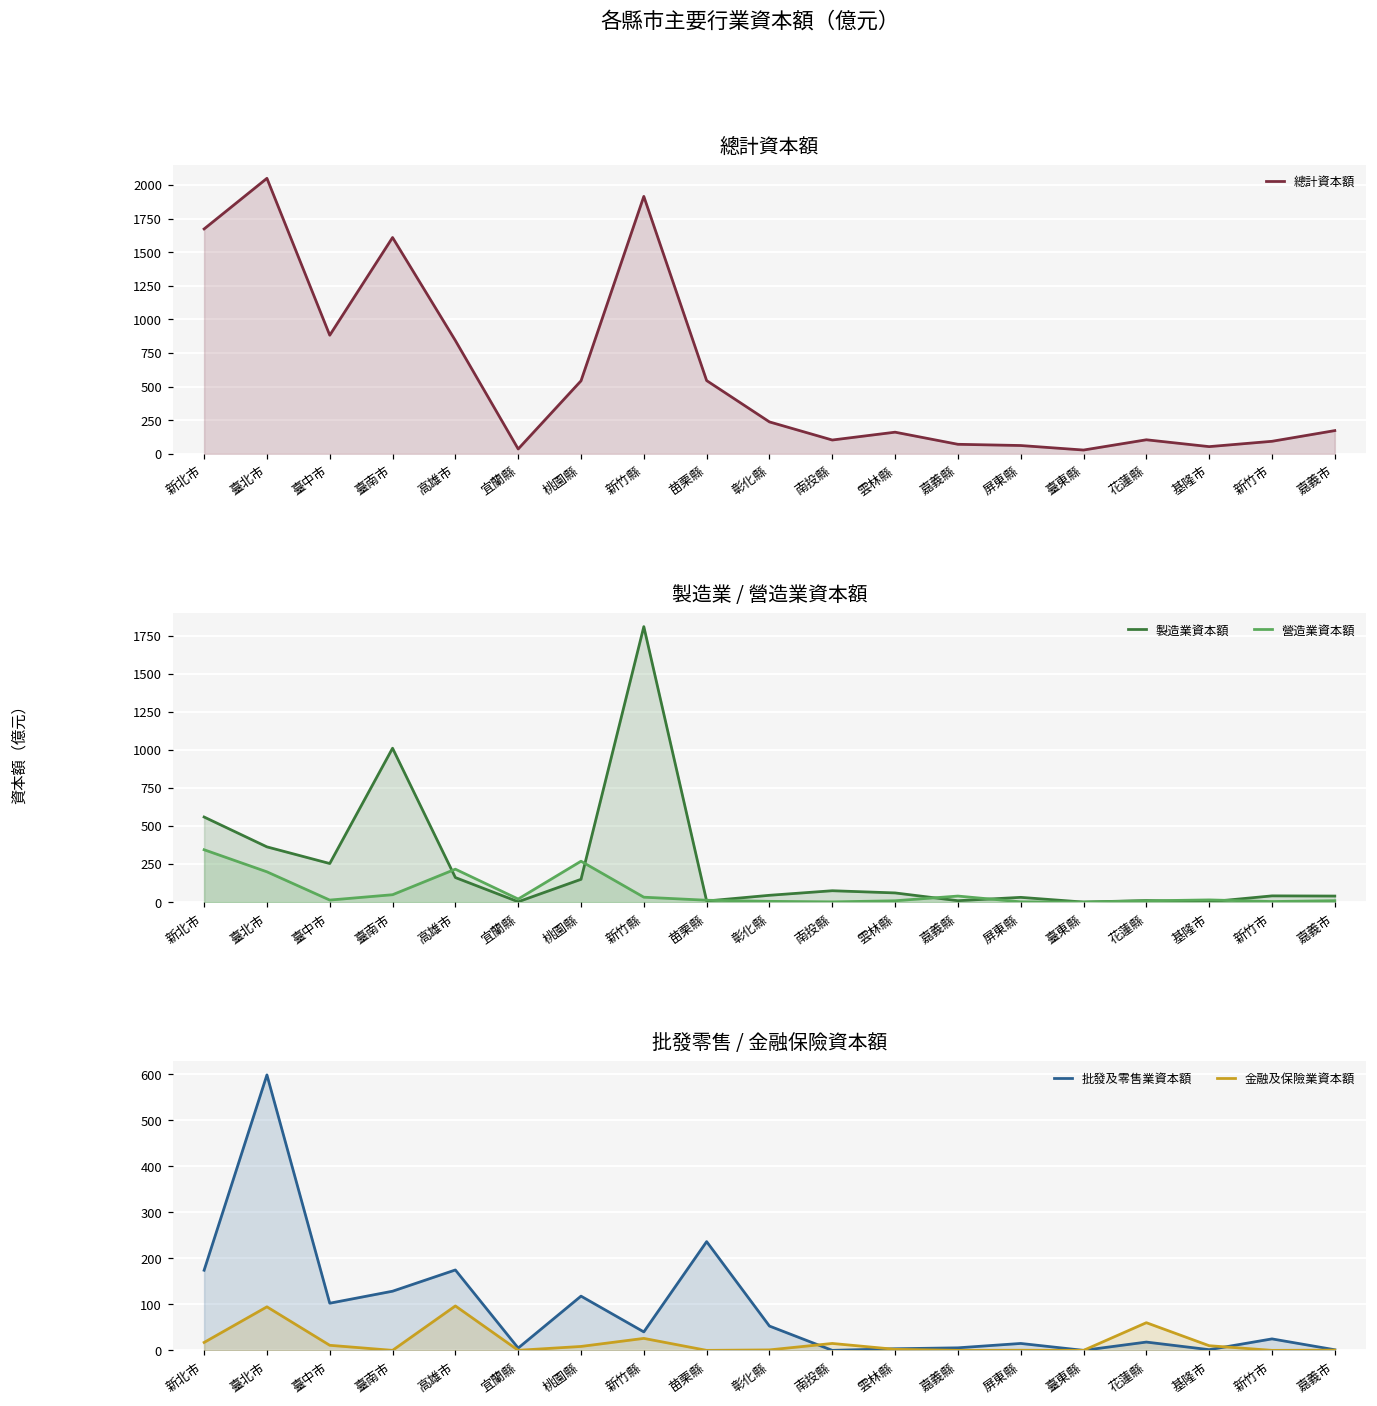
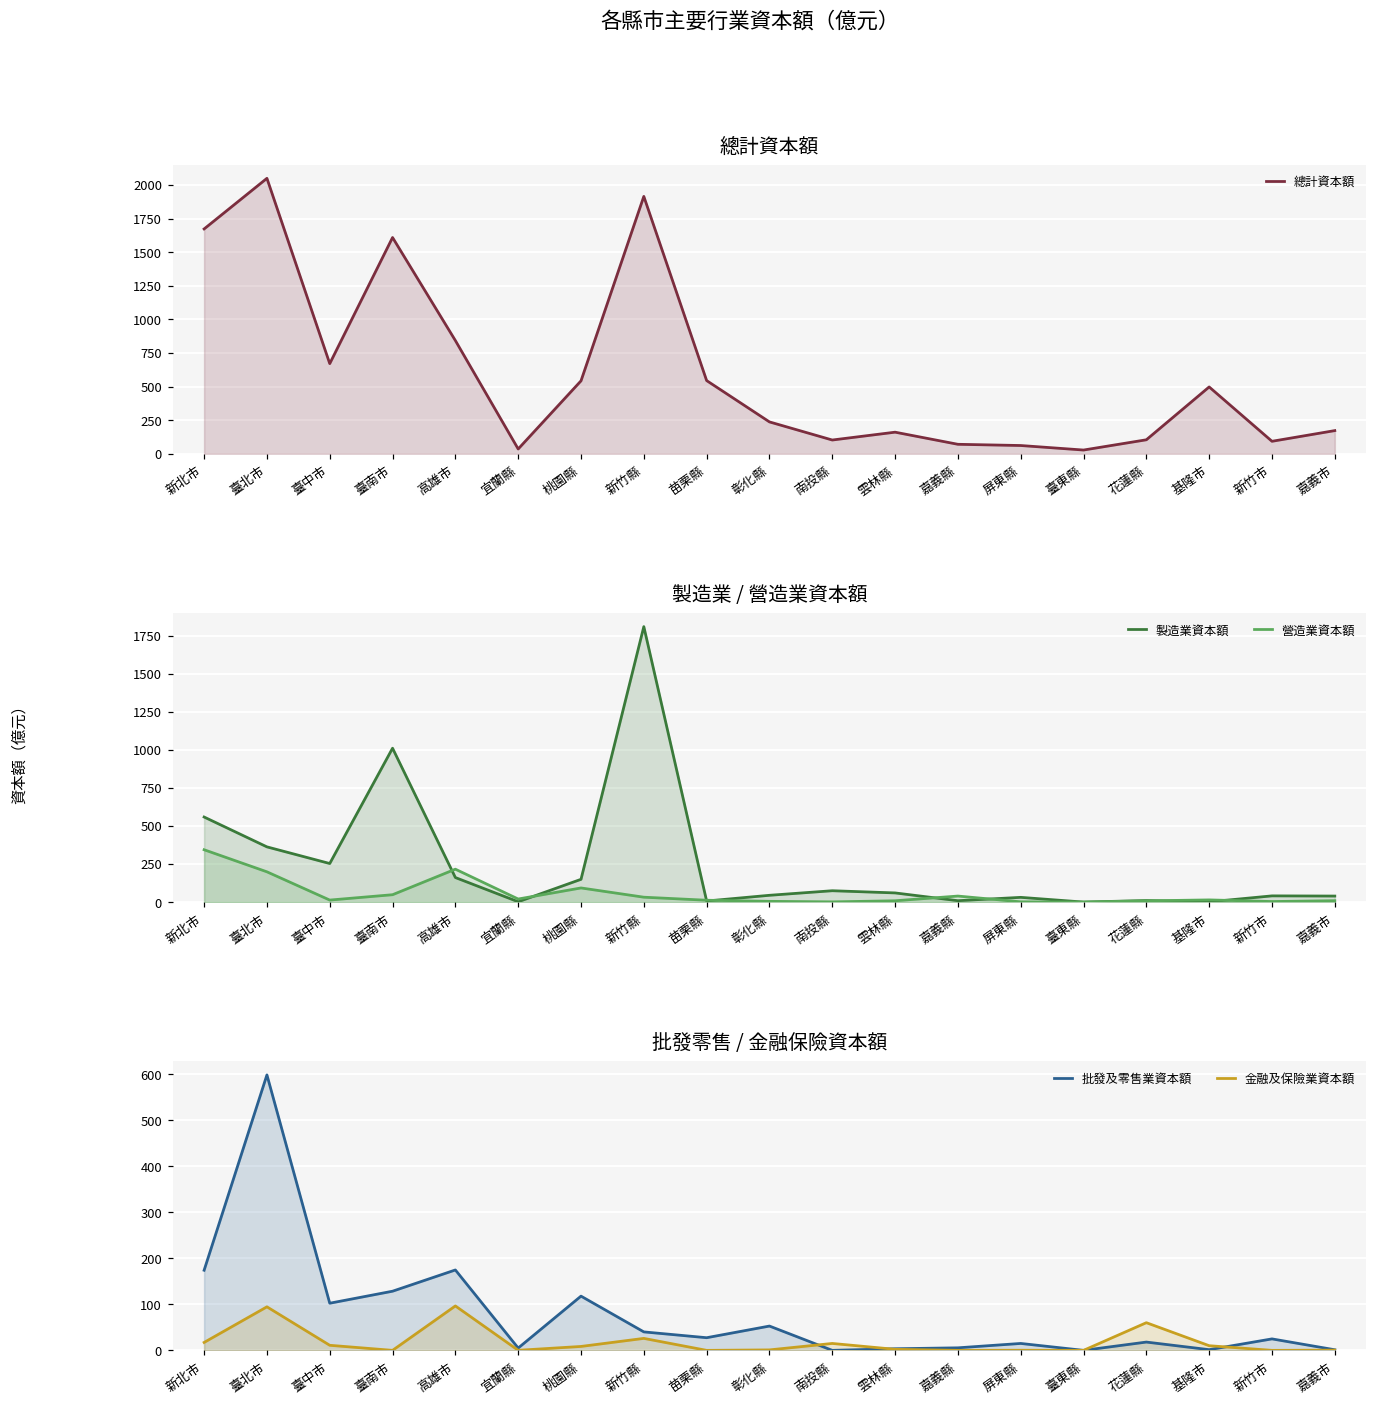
總計資本額, 臺中市: 880 -> 670
總計資本額, 基隆市: 50 -> 500
製造業 / 營造業資本額, 營造業資本額, 桃園縣: 270 -> 90
批發零售 / 金融保險資本額, 批發及零售業資本額, 苗栗縣: 240 -> 30
